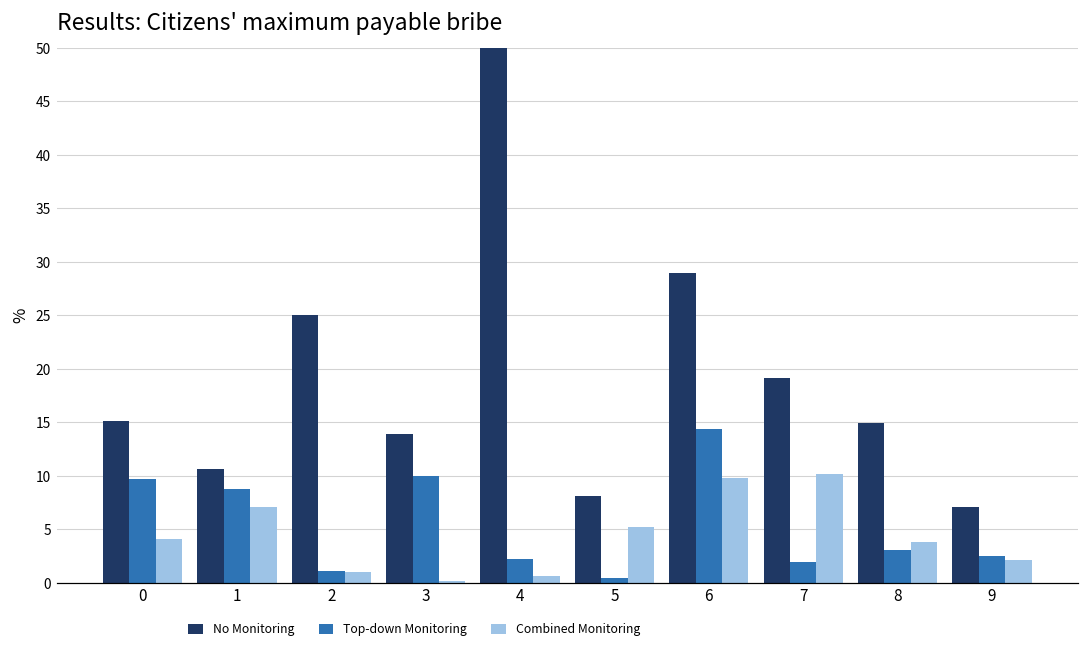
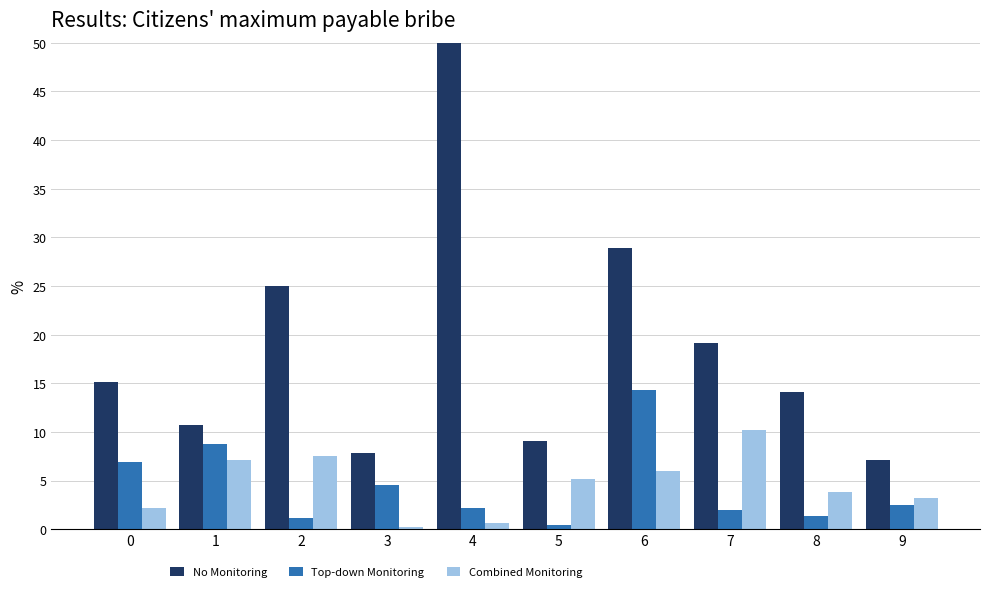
Top-down Monitoring, 0: 10 -> 7
Combined Monitoring, 0: 4 -> 2
Combined Monitoring, 2: 1 -> 7
No Monitoring, 3: 14 -> 8
Top-down Monitoring, 3: 10 -> 5
No Monitoring, 5: 8 -> 9
Combined Monitoring, 6: 10 -> 6
No Monitoring, 8: 15 -> 14
Top-down Monitoring, 8: 3 -> 1
Combined Monitoring, 9: 2 -> 3
